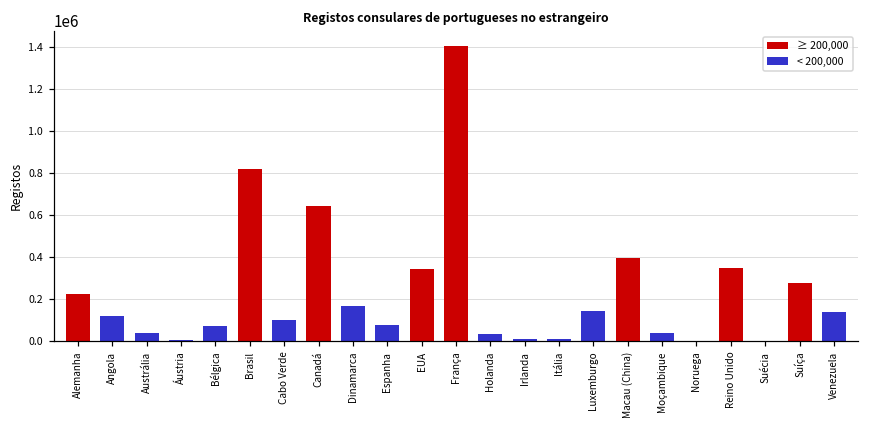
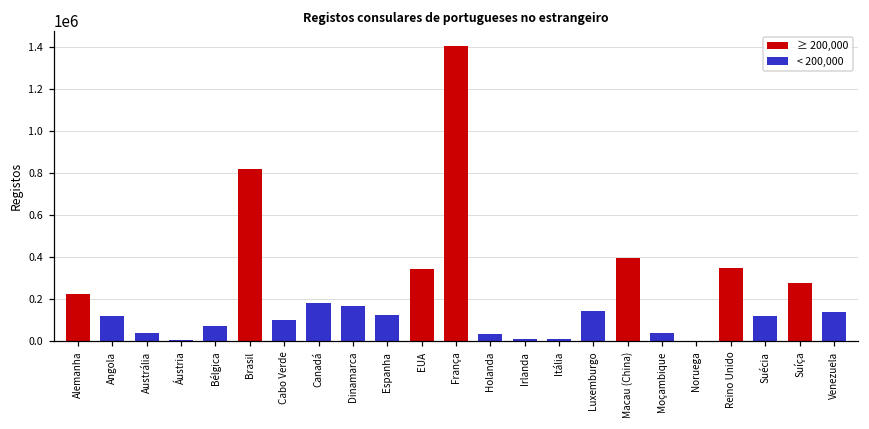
Canadá: 640000 -> 180000
Espanha: 80000 -> 130000
Suécia: 0 -> 120000
